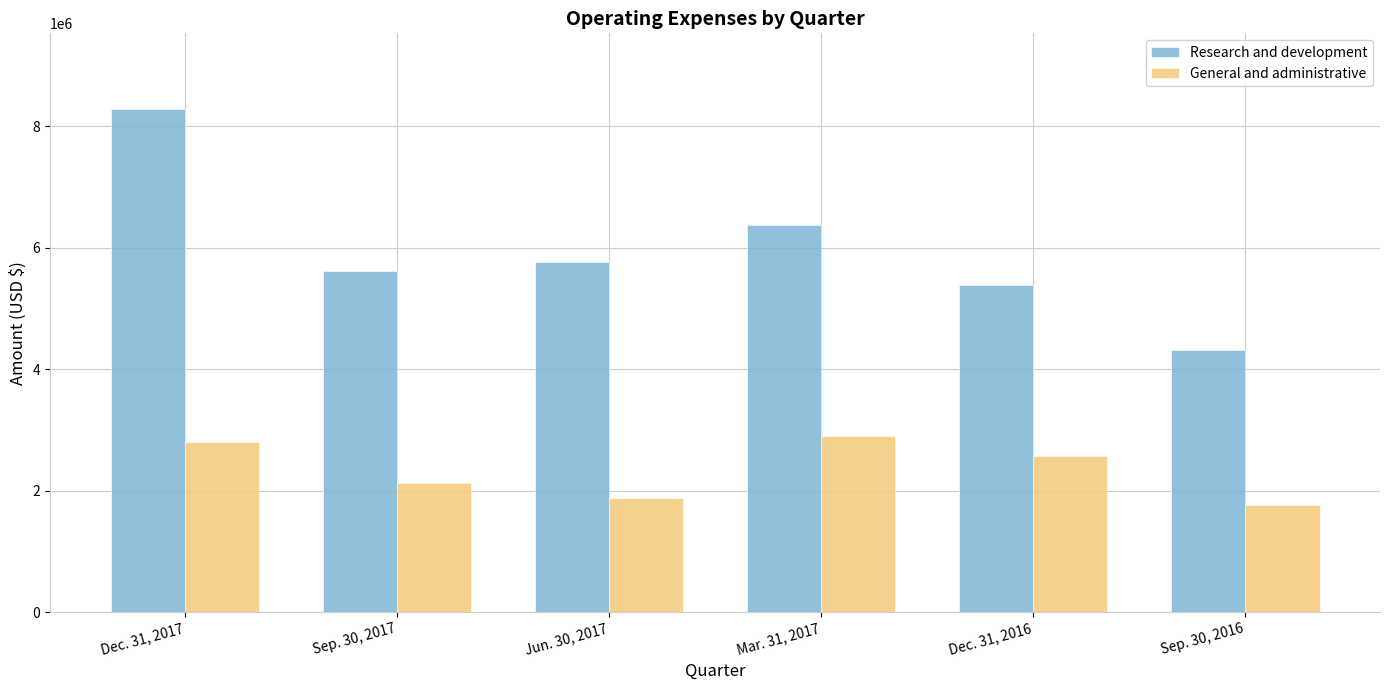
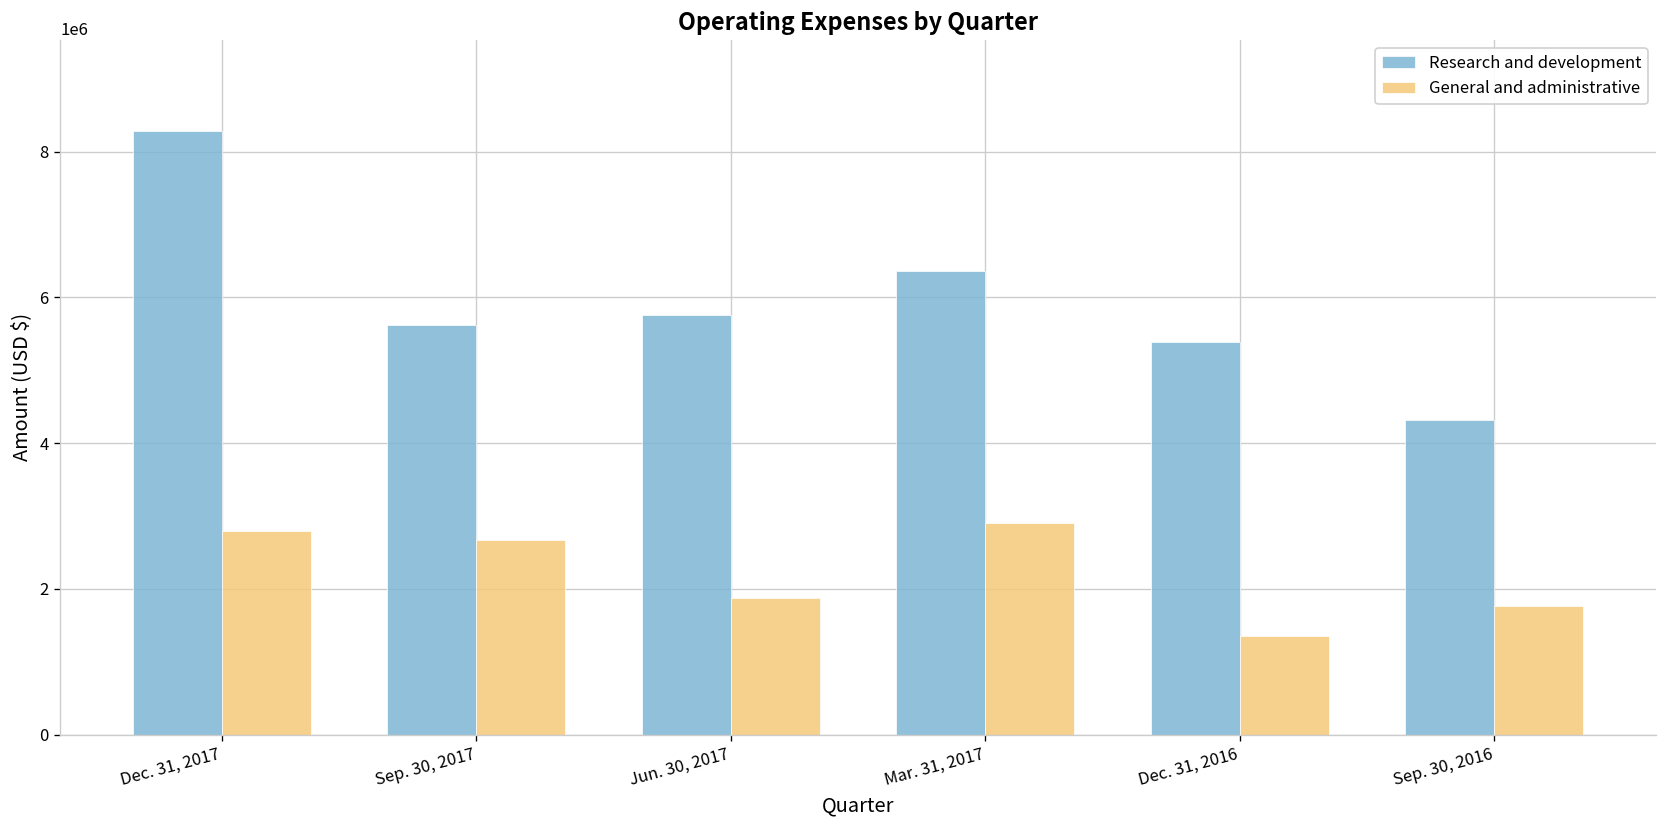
General and administrative, Sep. 30, 2017: 2100000 -> 2700000
General and administrative, Dec. 31, 2016: 2600000 -> 1400000
